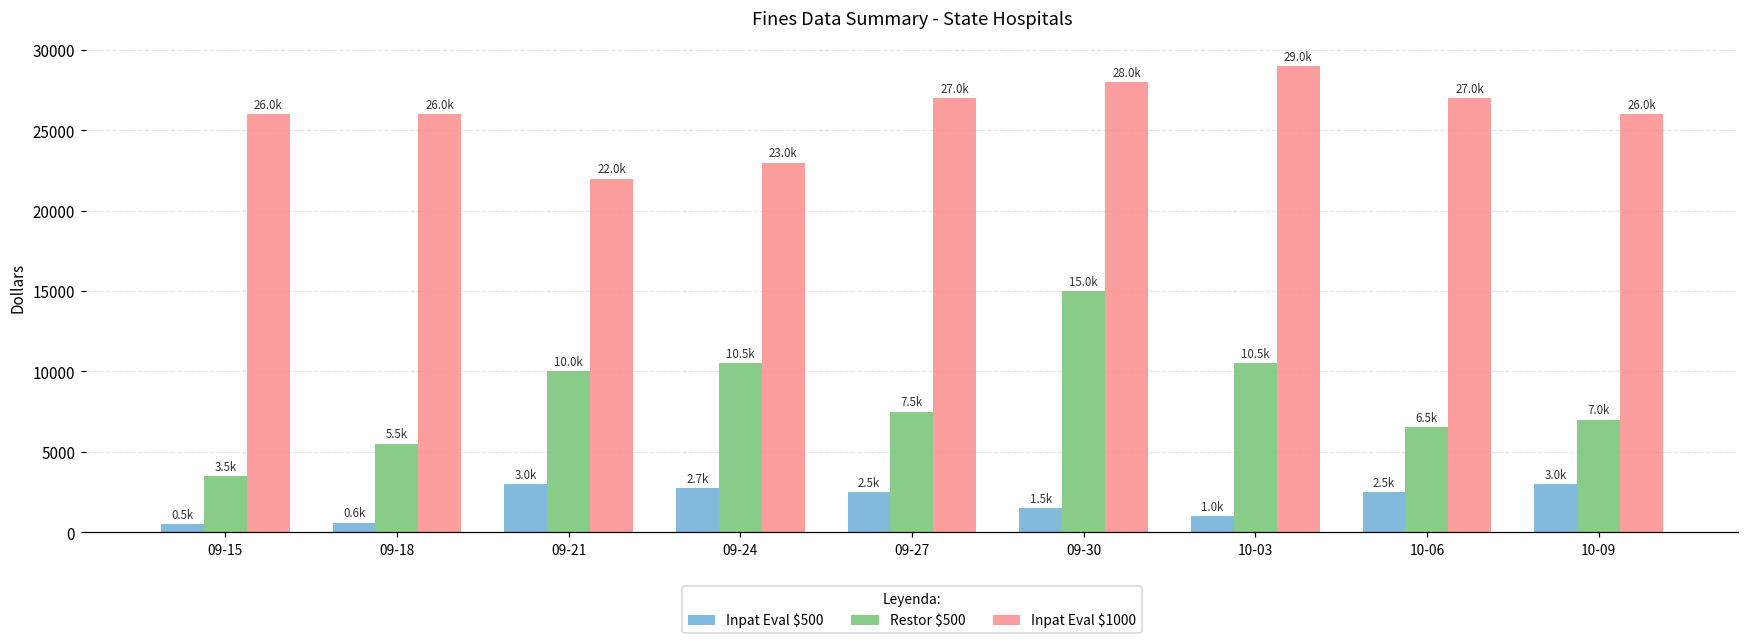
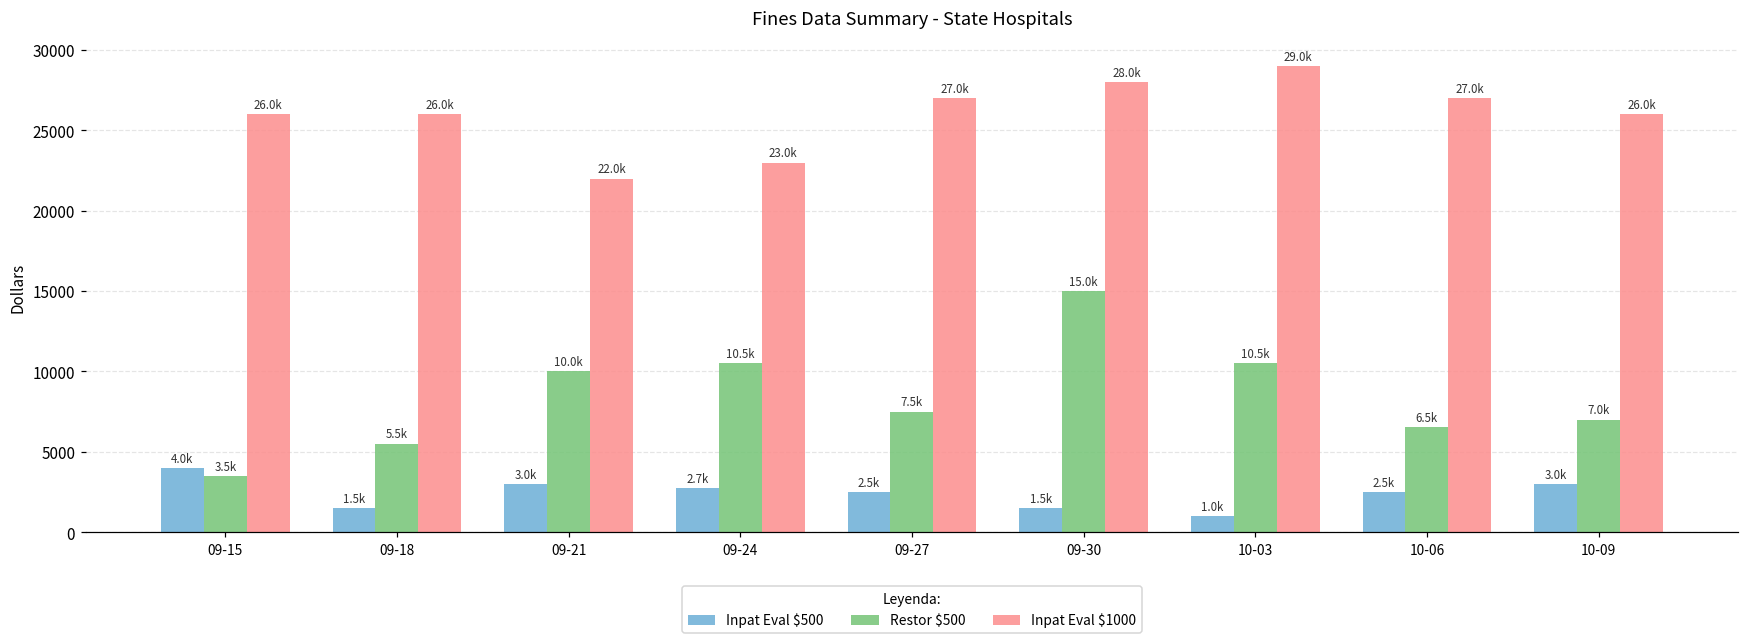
Inpat Eval $500, 09-15: 0.5k -> 4.0k
Inpat Eval $500, 09-18: 0.6k -> 1.5k
